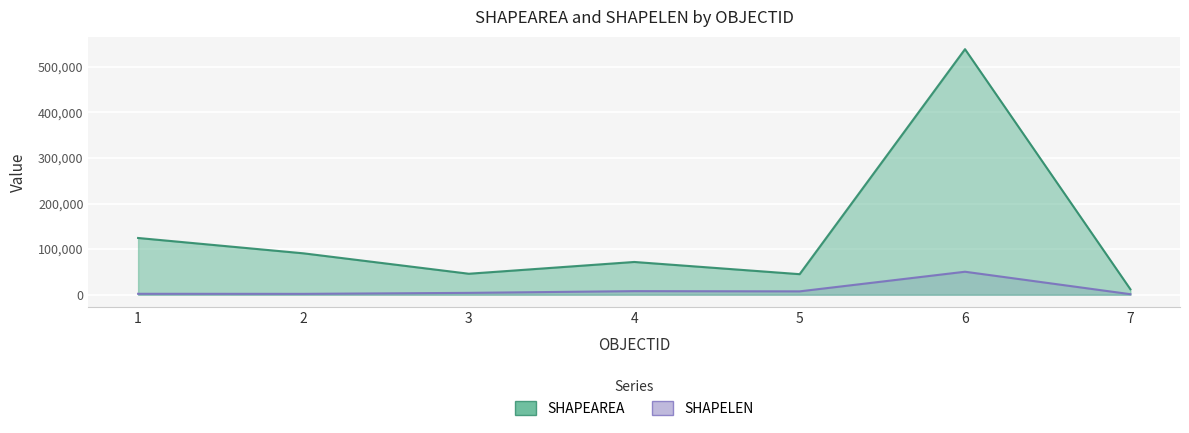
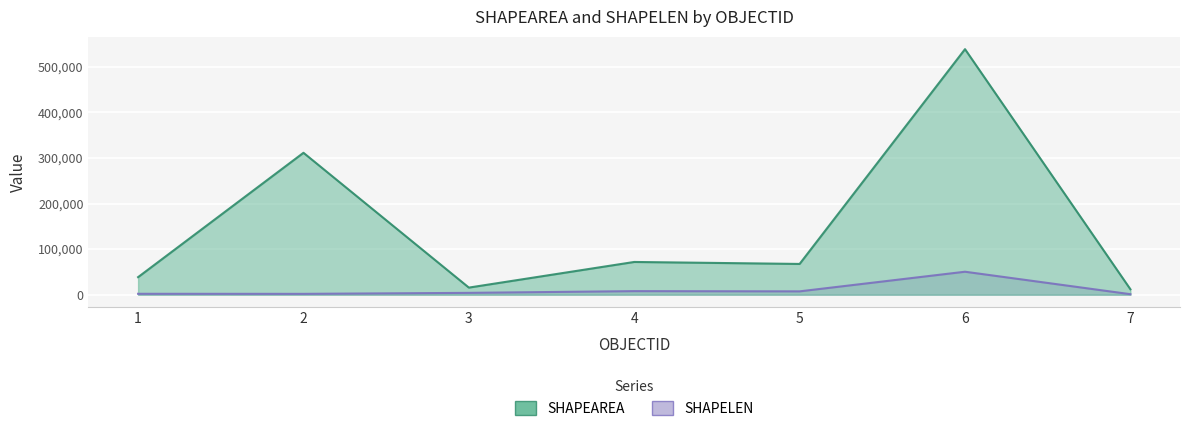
SHAPEAREA, 1: 120,000 -> 40,000
SHAPEAREA, 2: 90,000 -> 310,000
SHAPEAREA, 3: 50,000 -> 20,000
SHAPEAREA, 5: 50,000 -> 70,000
